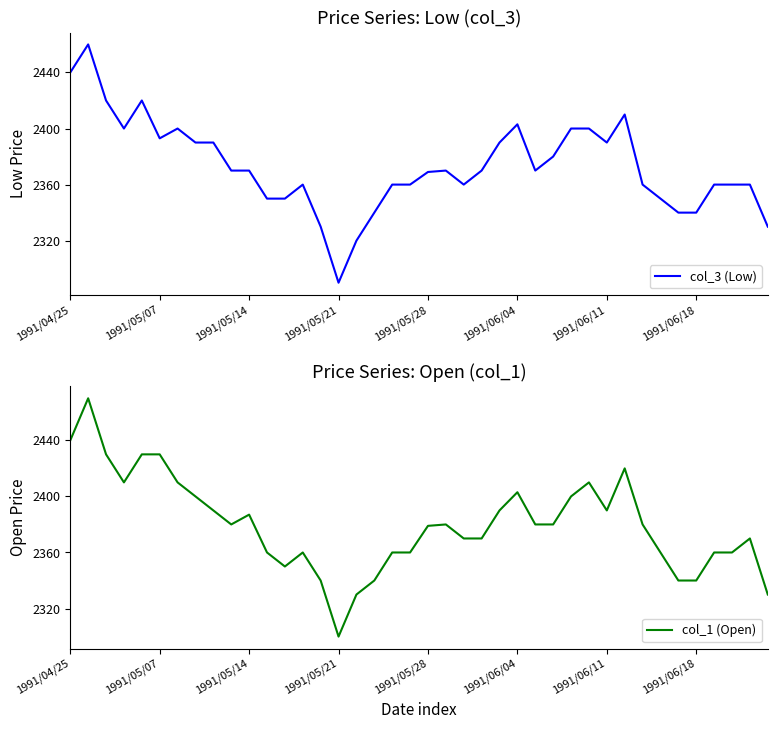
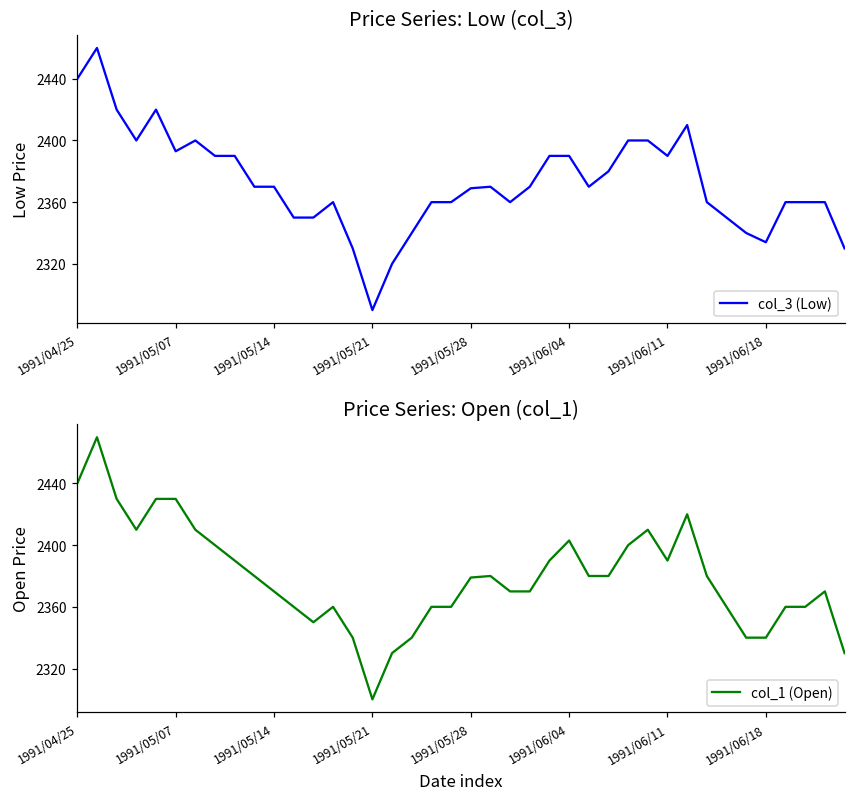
Price Series: Low (col_3), 1991/06/04: 2403 -> 2390
Price Series: Low (col_3), 1991/06/18: 2340 -> 2334
Price Series: Open (col_1), 1991/05/14: 2387 -> 2370
